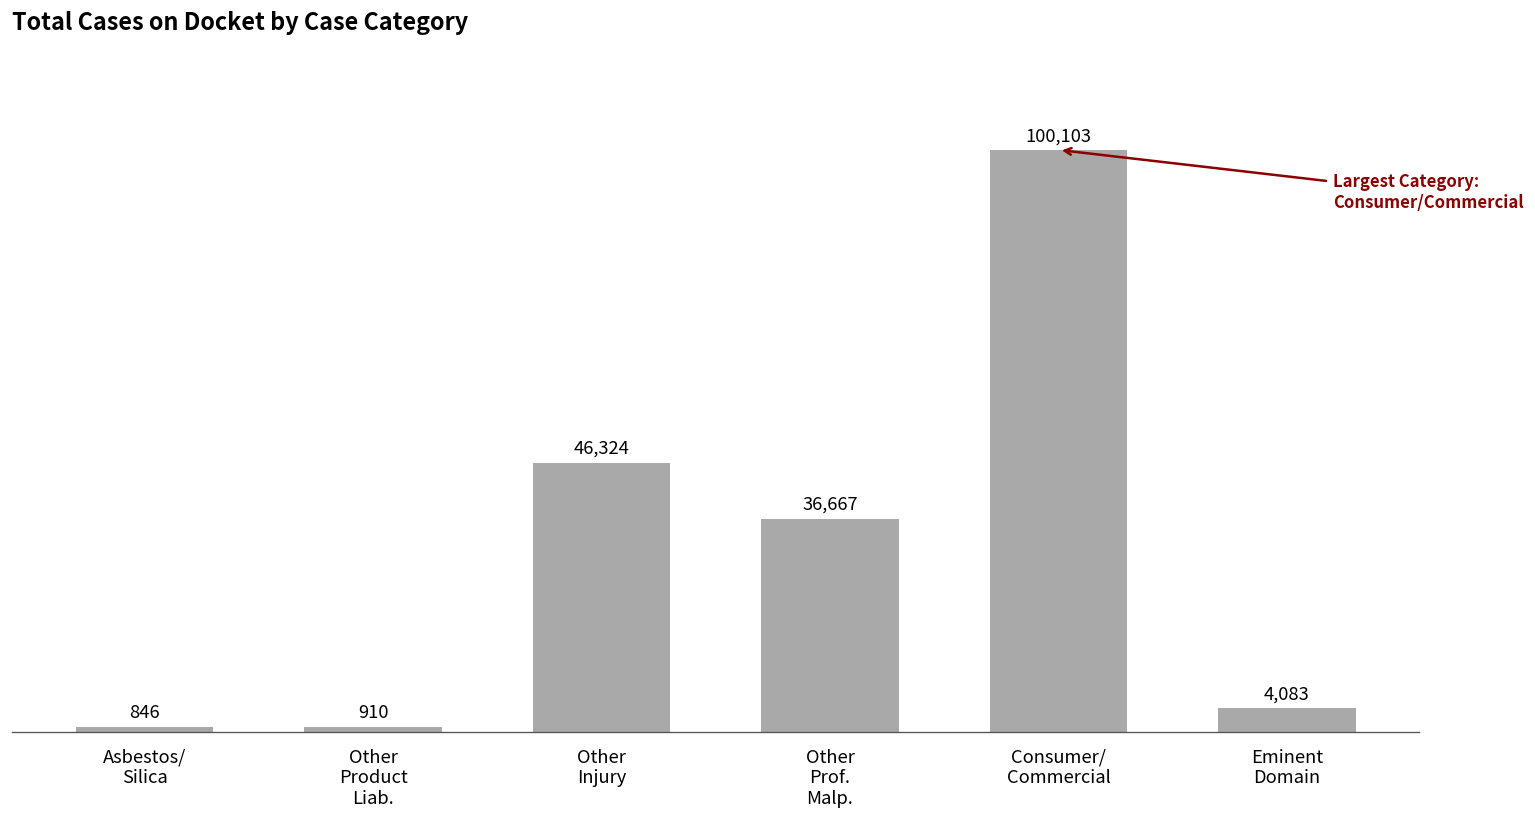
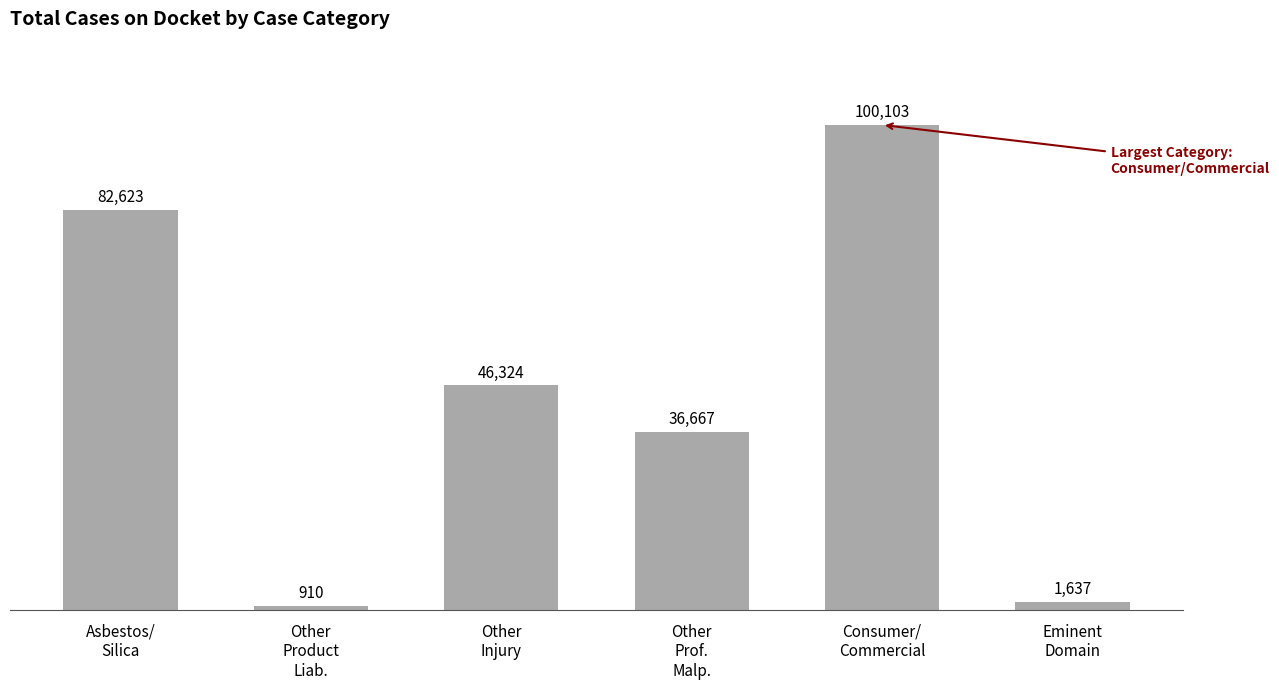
Asbestos/ Silica: 846 -> 82,623
Eminent Domain: 4,083 -> 1,637
